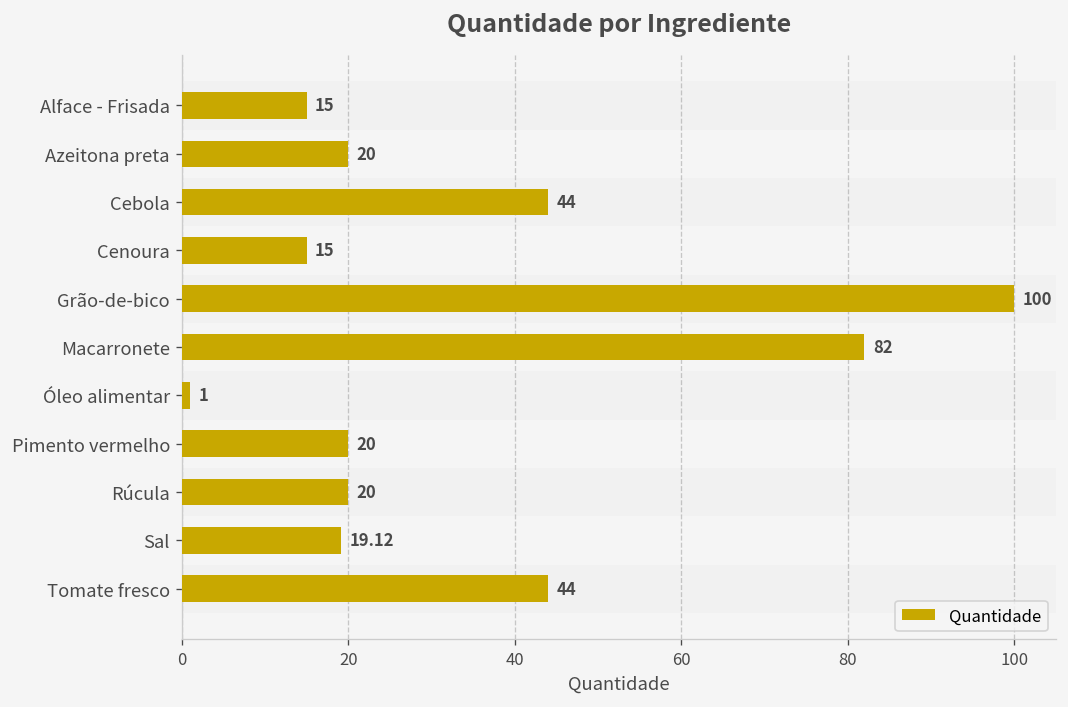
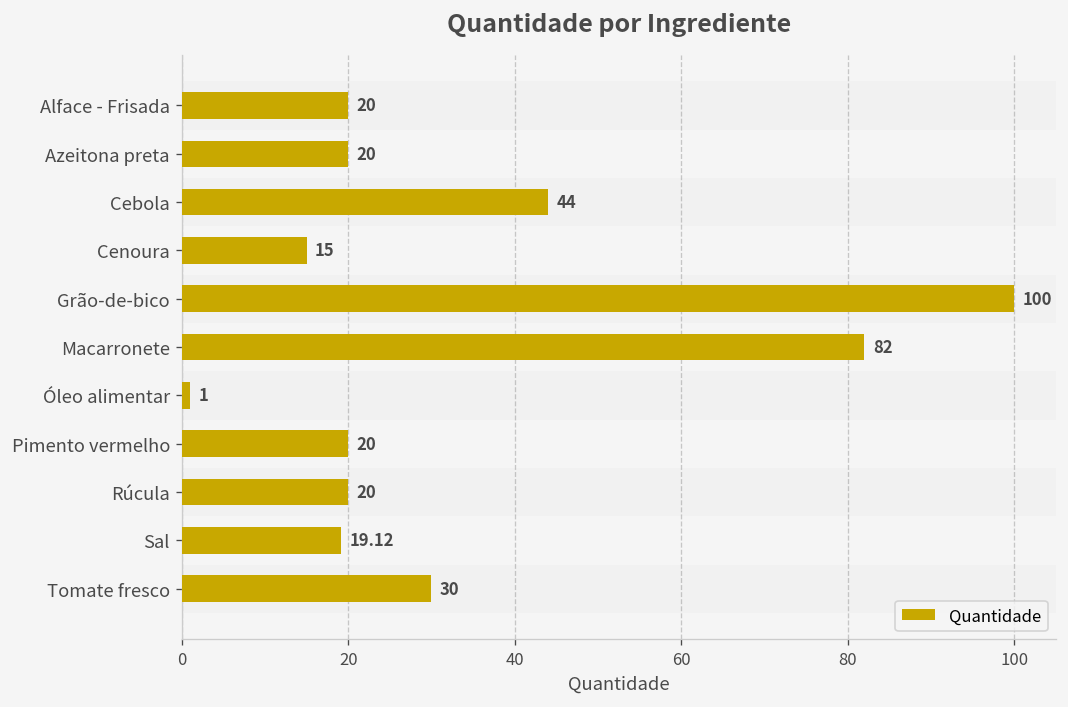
Alface - Frisada: 15 -> 20
Tomate fresco: 44 -> 30
